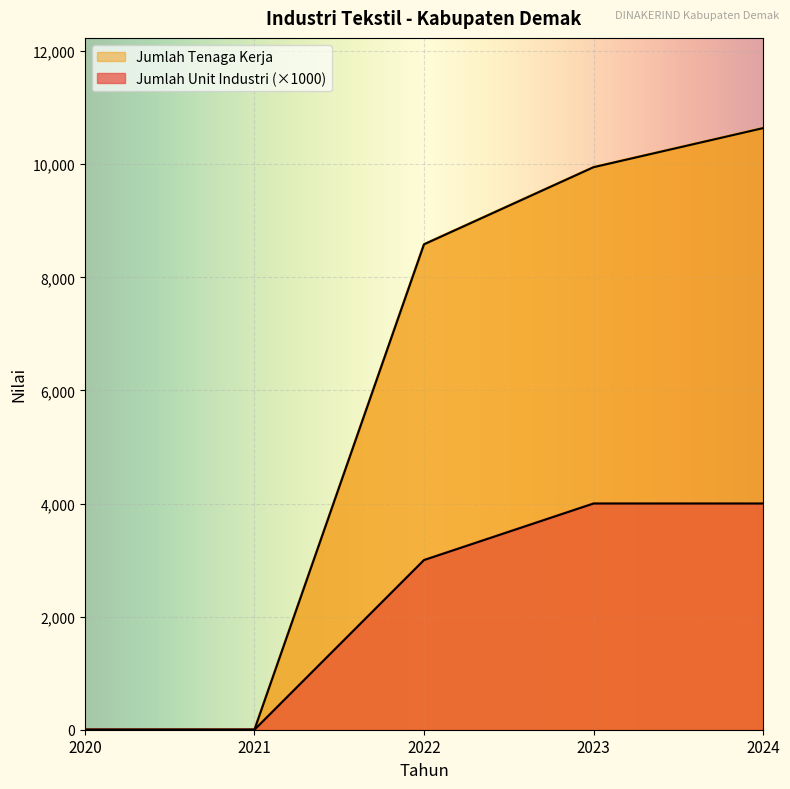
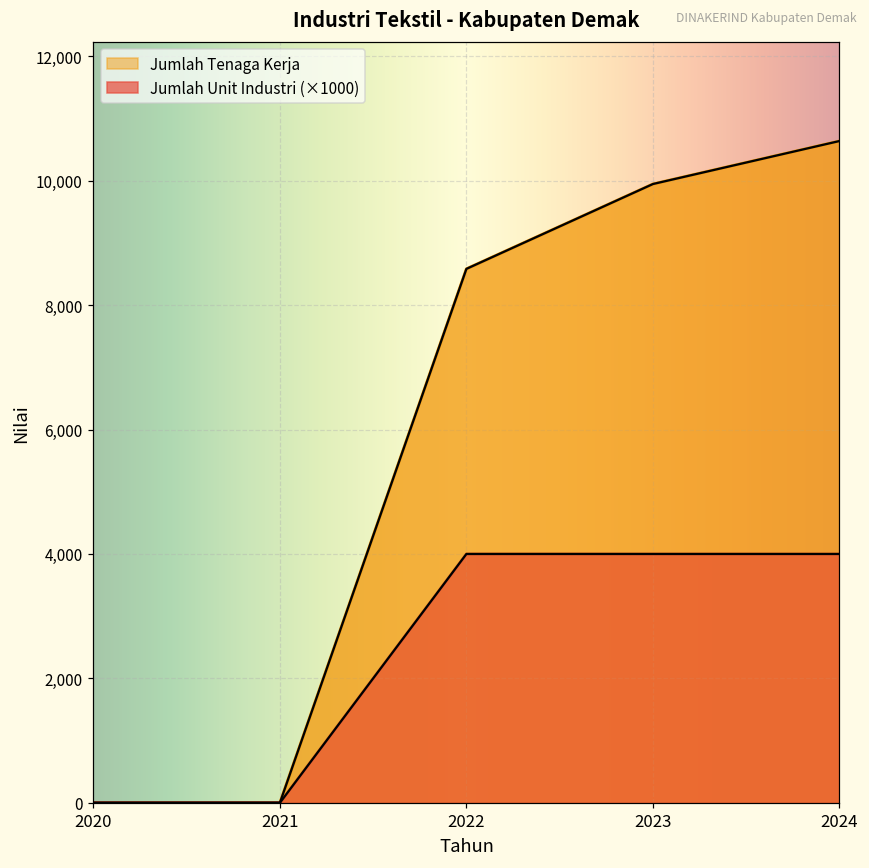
Jumlah Unit Industri (×1000), 2022: 3,000 -> 4,000
